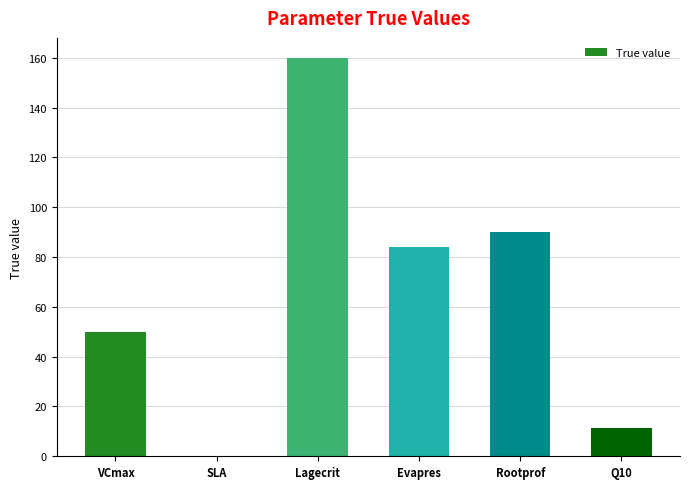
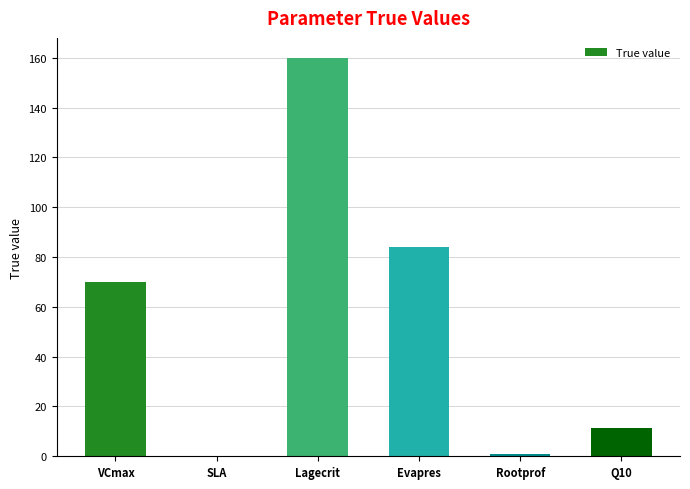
VCmax: 50 -> 70
Rootprof: 90 -> 1
